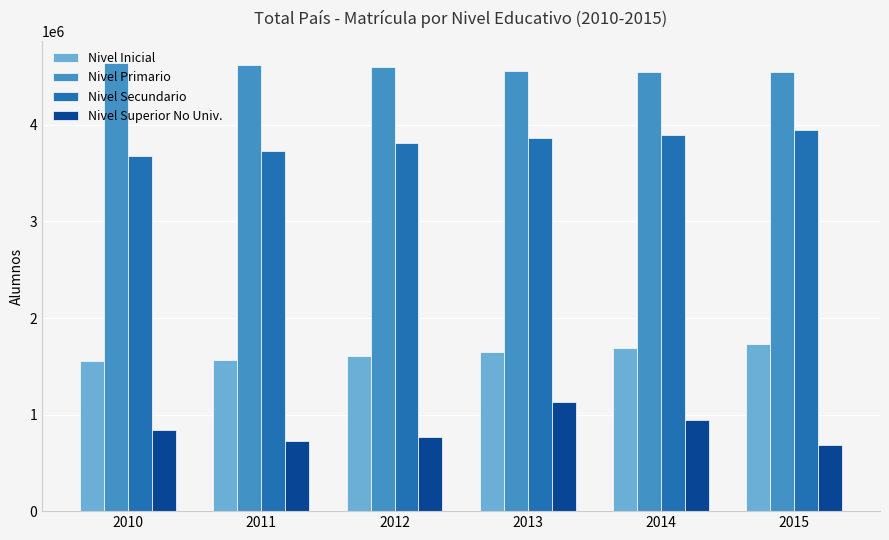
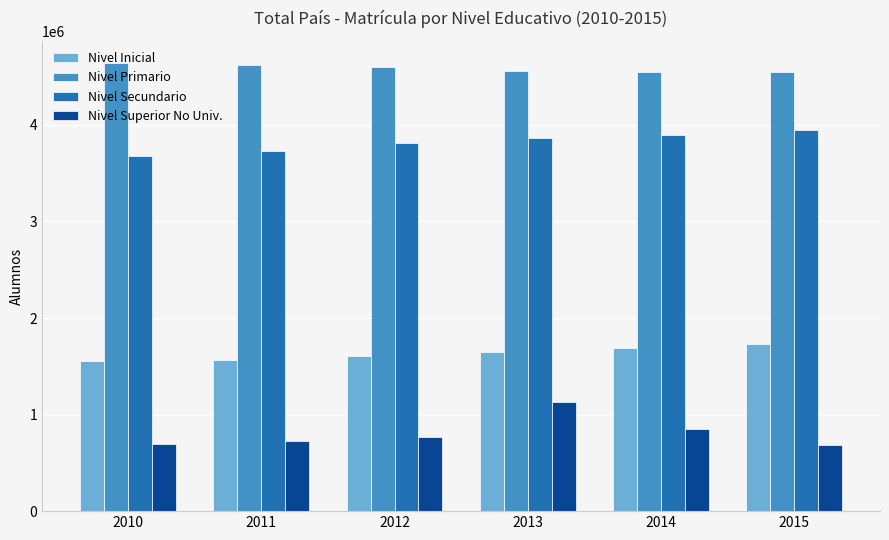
Nivel Superior No Univ., 2010: 800000 -> 700000
Nivel Superior No Univ., 2014: 940000 -> 850000
